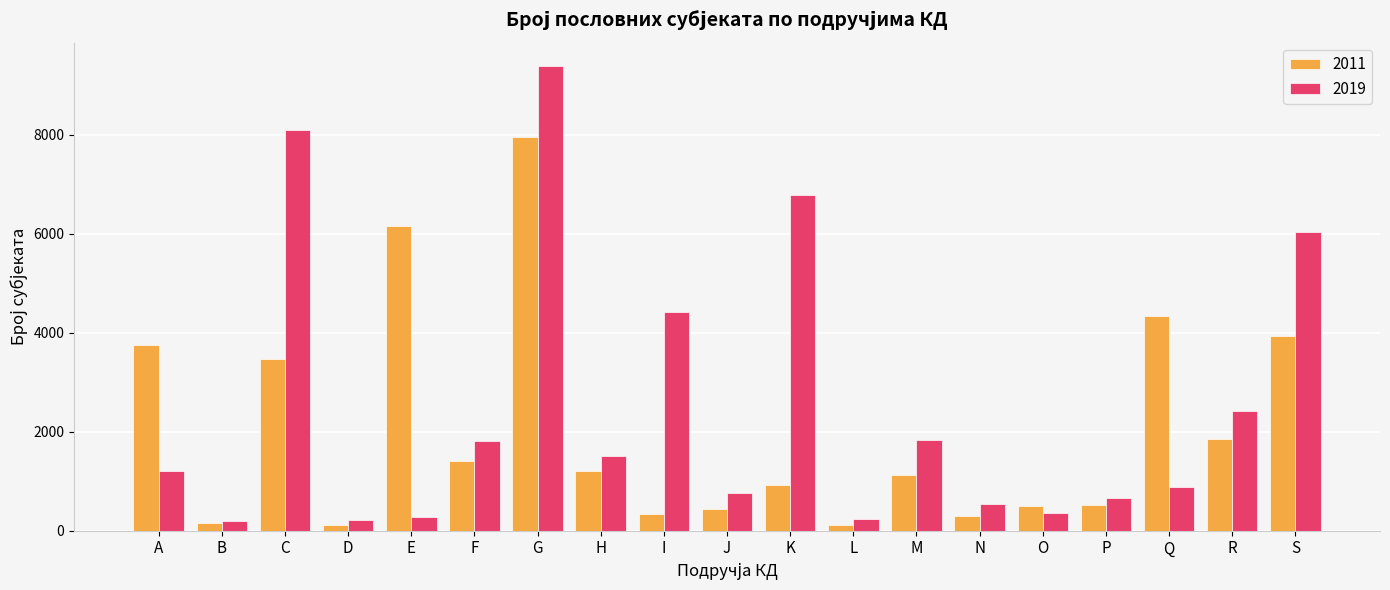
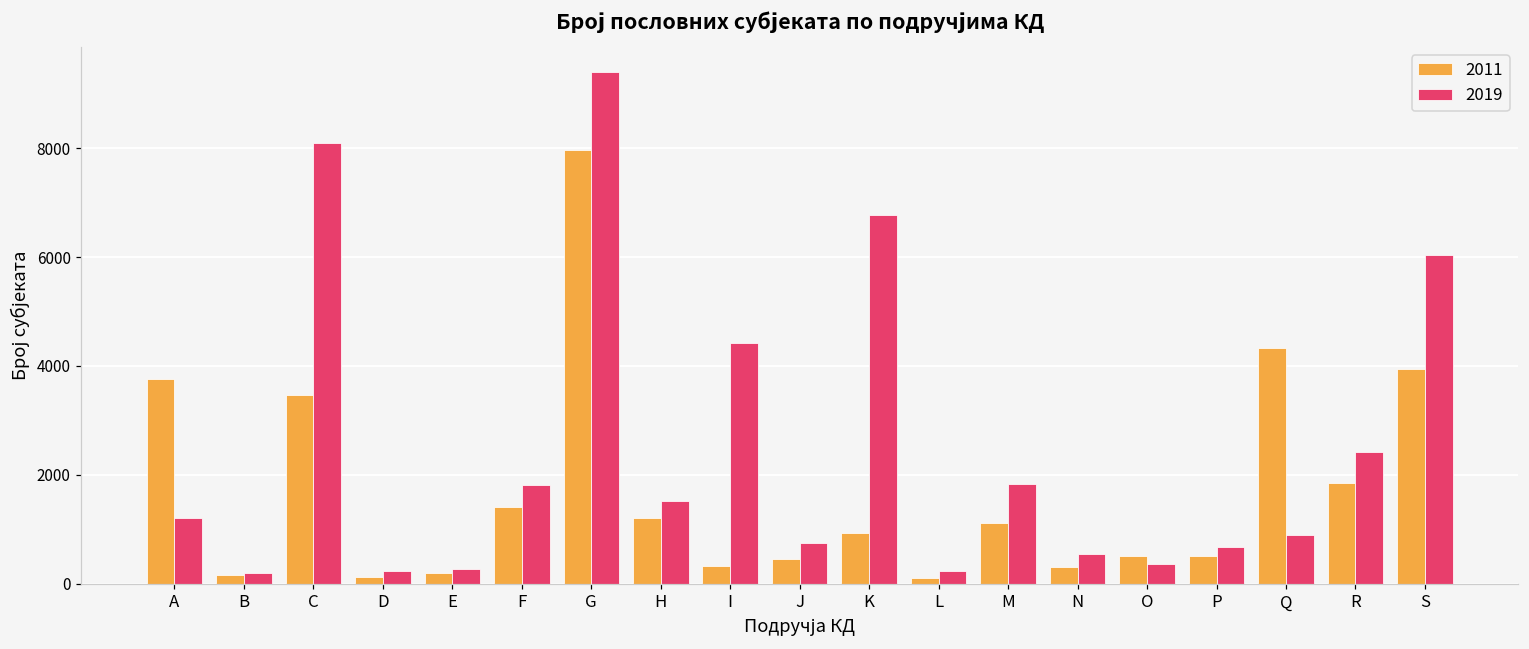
2011, E: 6200 -> 200
